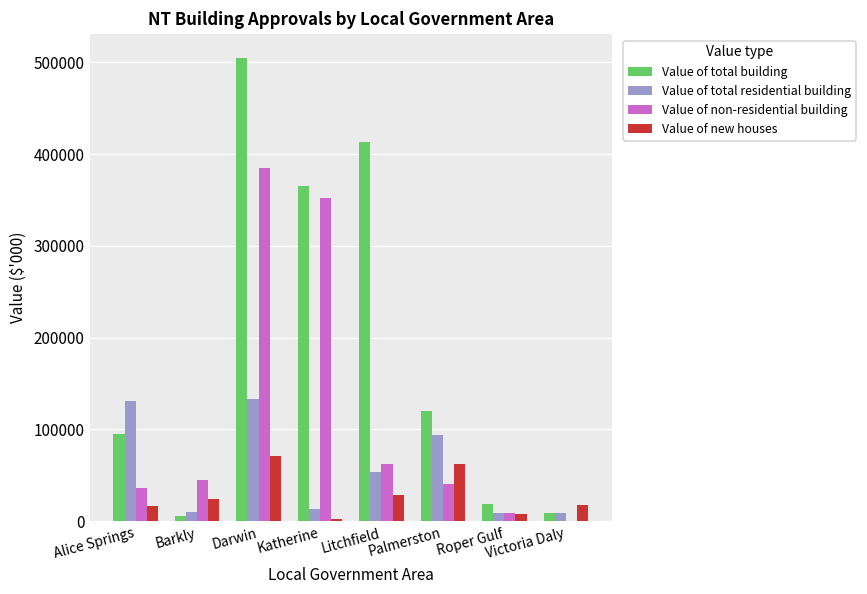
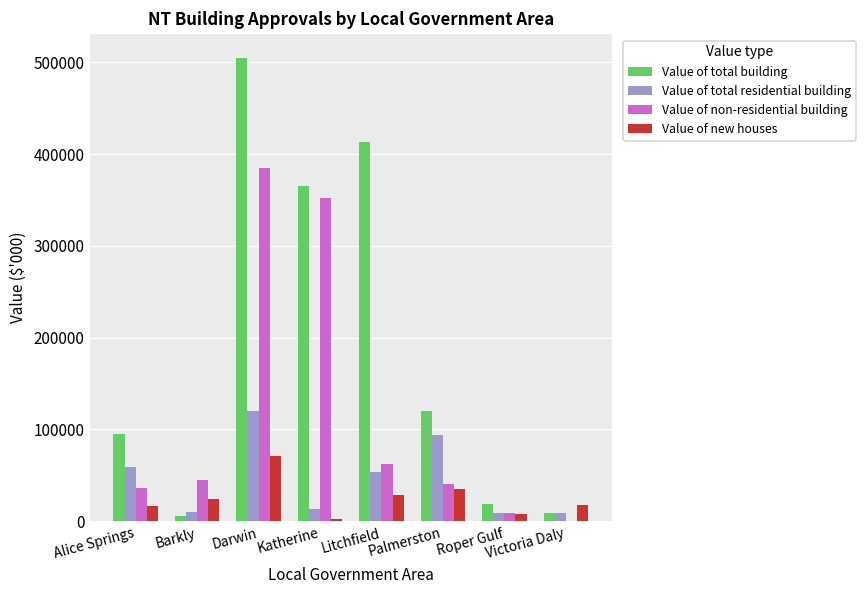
Value of total residential building, Alice Springs: 130000 -> 60000
Value of total residential building, Darwin: 130000 -> 120000
Value of new houses, Palmerston: 60000 -> 40000
